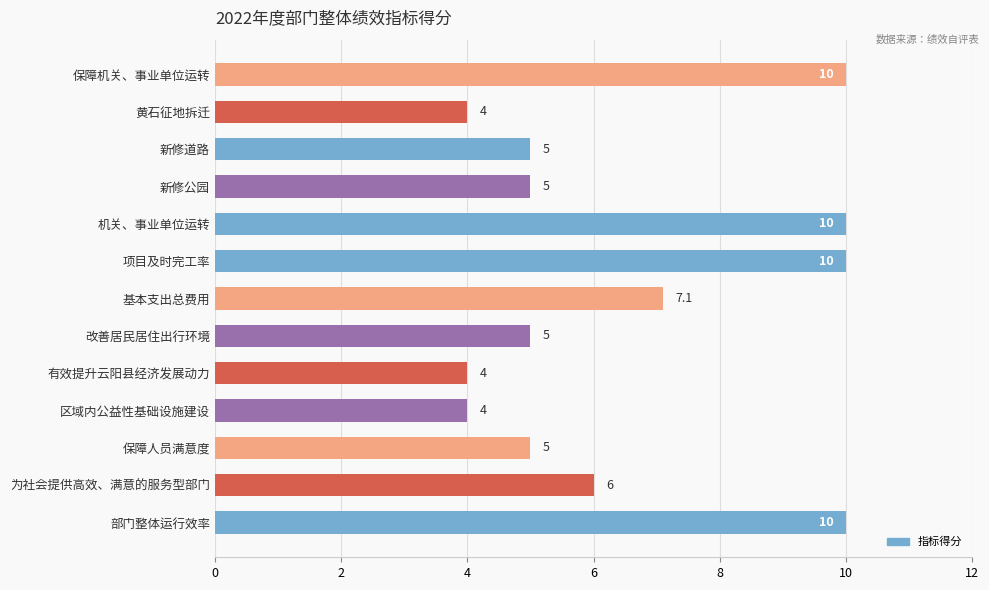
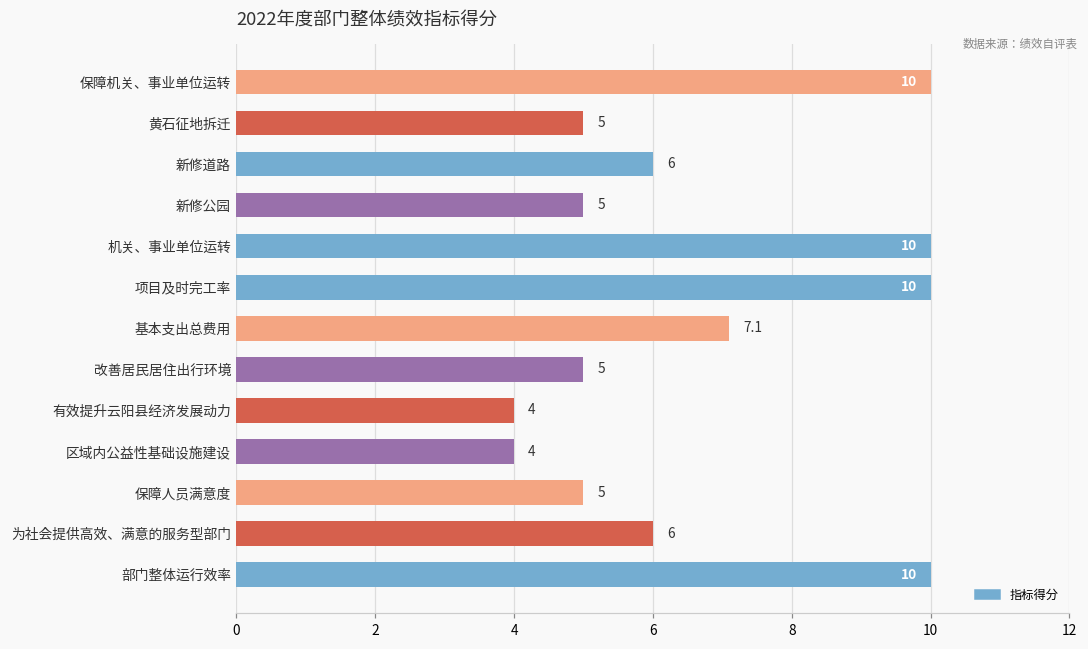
黄石征地拆迁: 4 -> 5
新修道路: 5 -> 6
